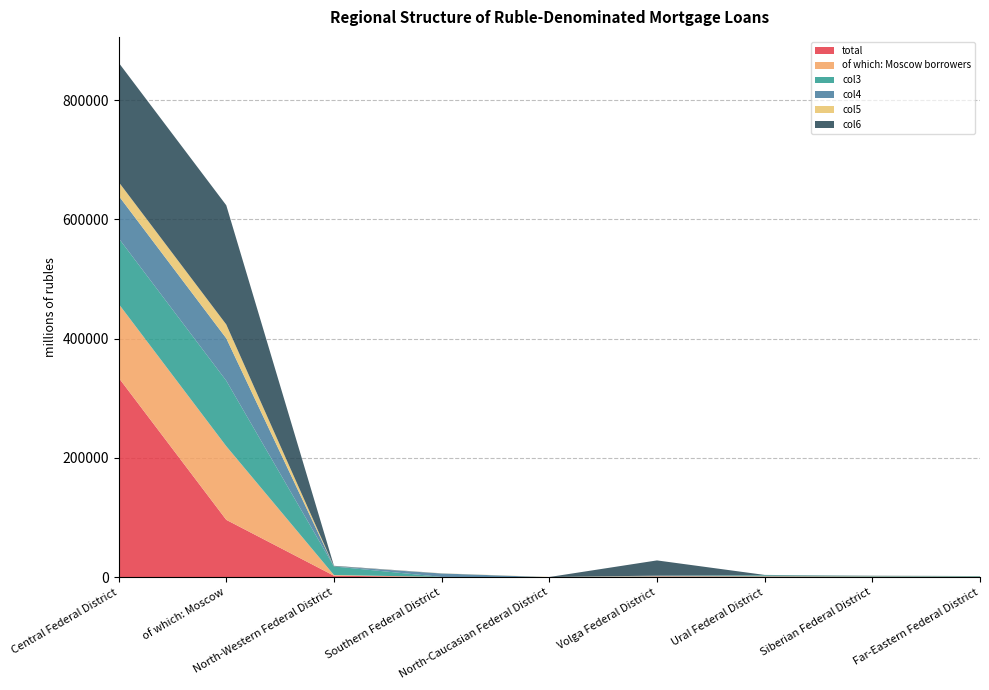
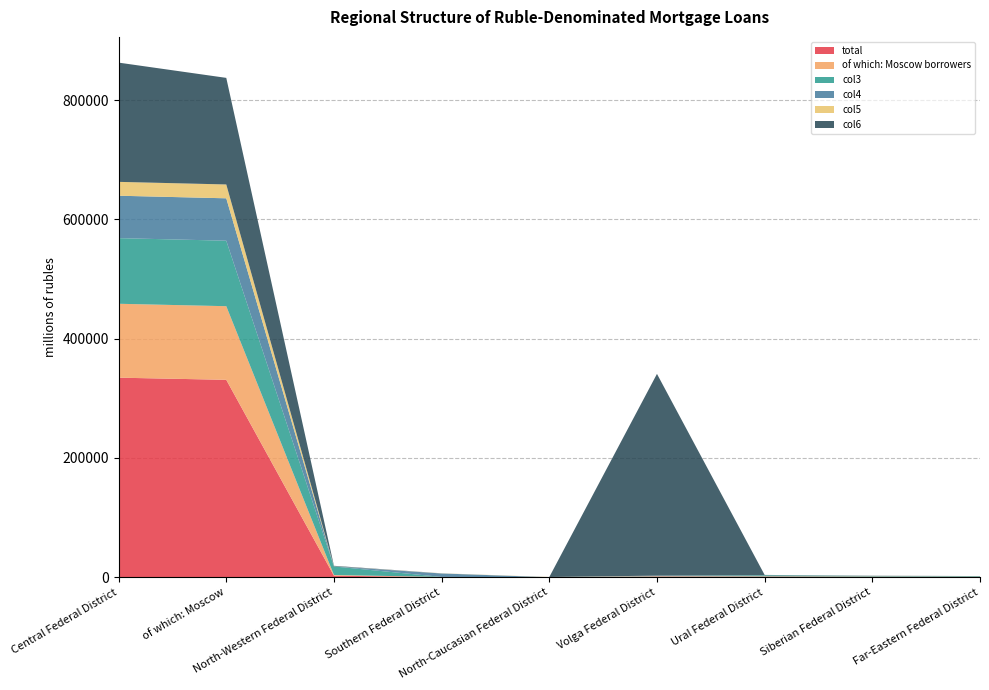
total, of which: Moscow: 100000 -> 330000
col6, of which: Moscow: 200000 -> 180000
col6, Volga Federal District: 30000 -> 340000
